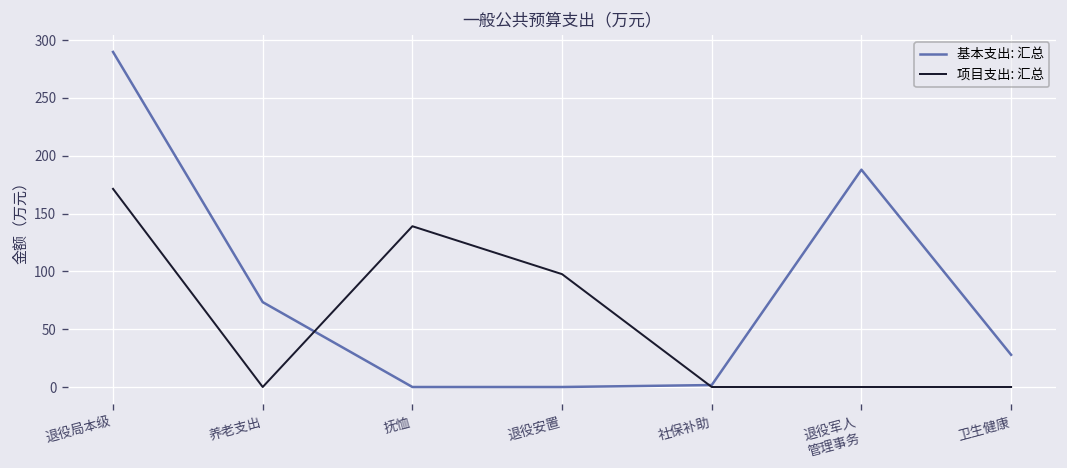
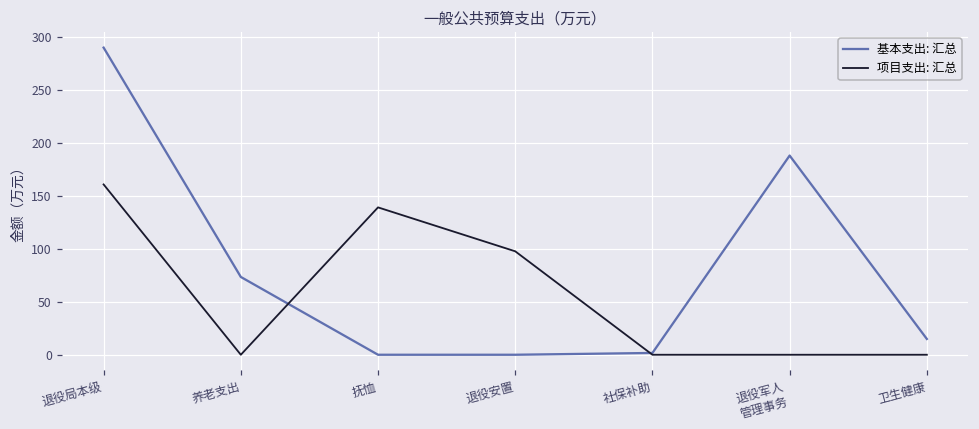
项目支出: 汇总, 退役局本级: 170 -> 160
基本支出: 汇总, 卫生健康: 30 -> 10
